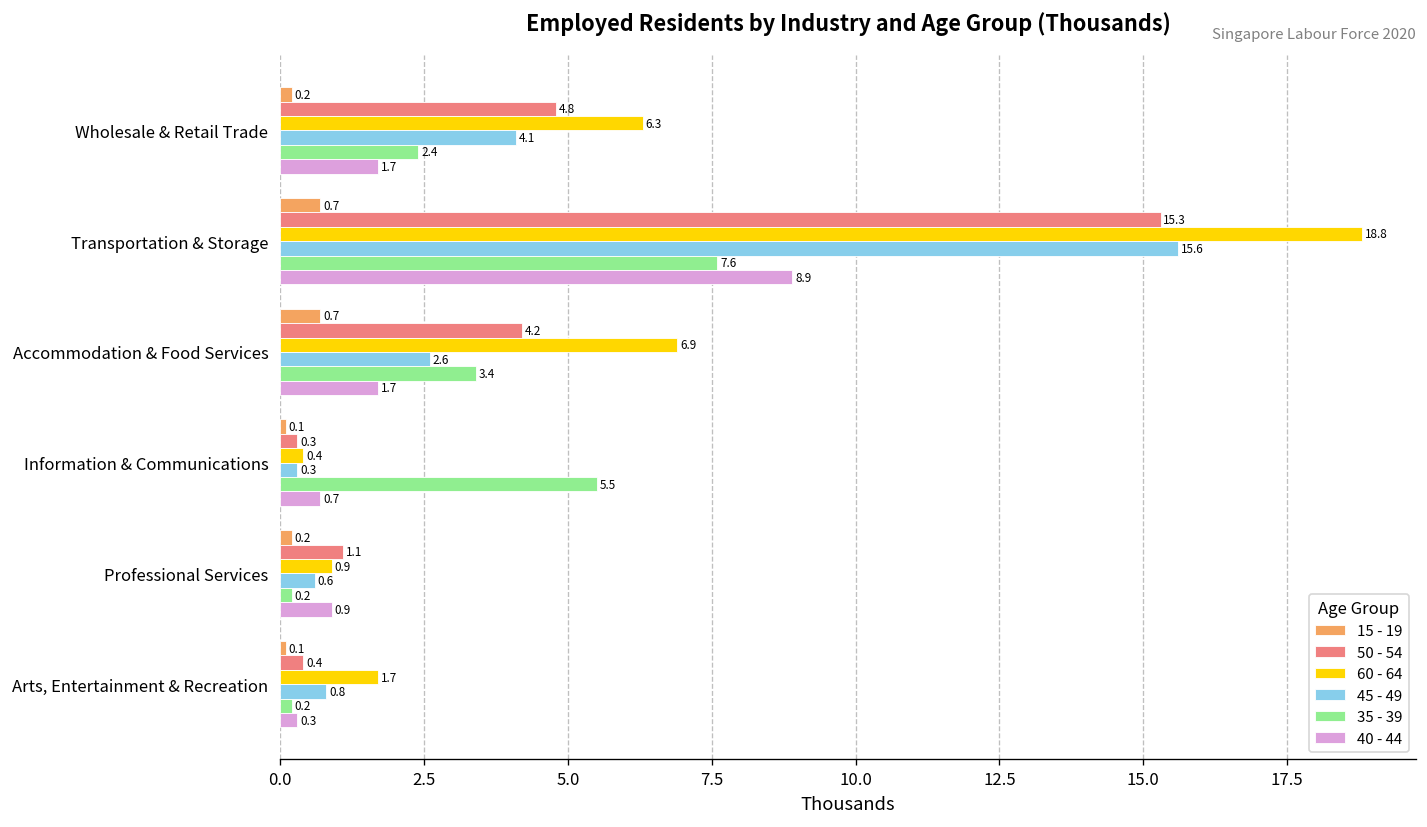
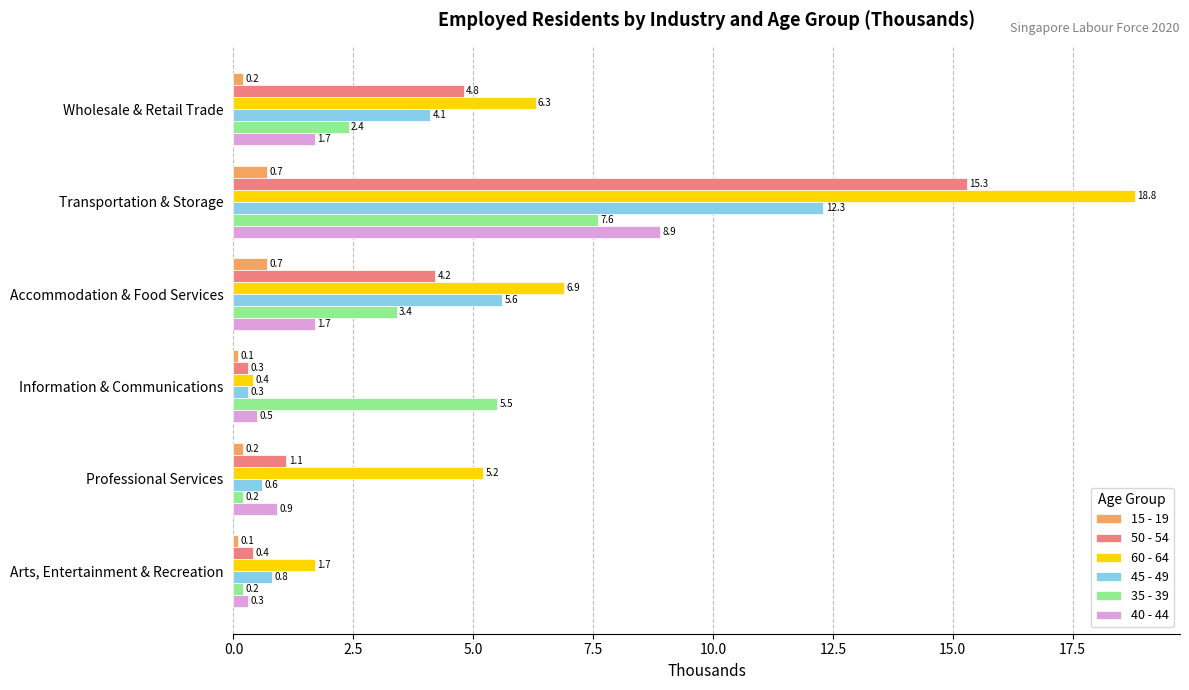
45 - 49, Transportation & Storage: 15.6 -> 12.3
45 - 49, Accommodation & Food Services: 2.6 -> 5.6
40 - 44, Information & Communications: 0.7 -> 0.5
60 - 64, Professional Services: 0.9 -> 5.2
